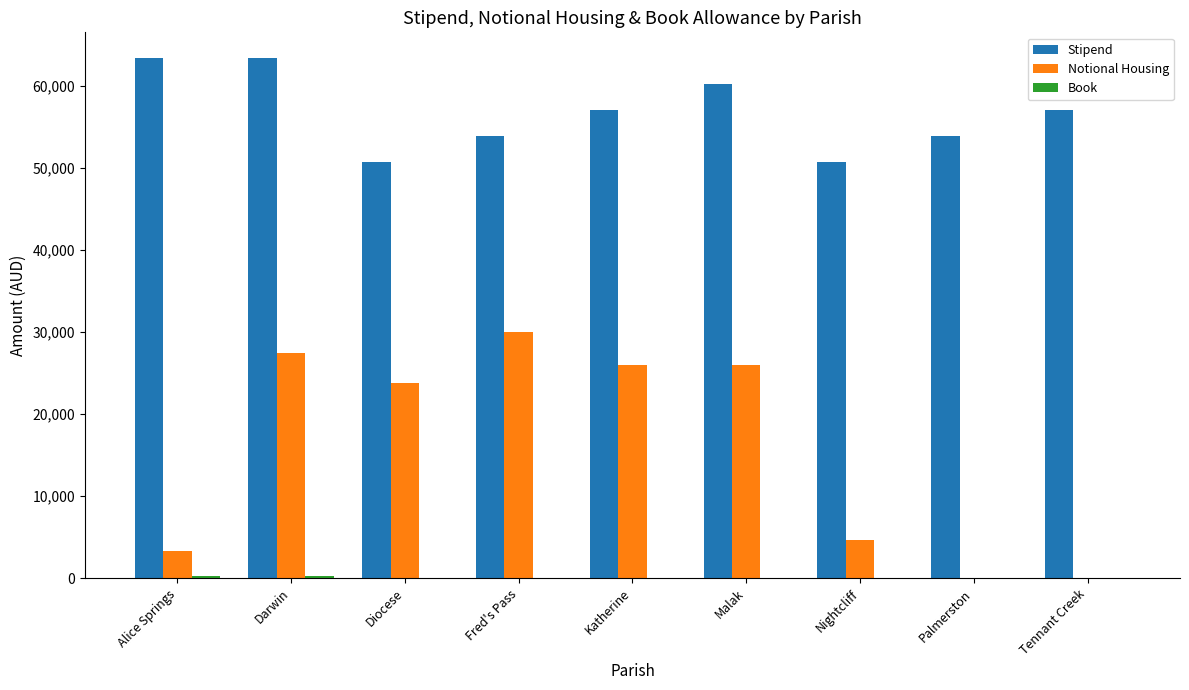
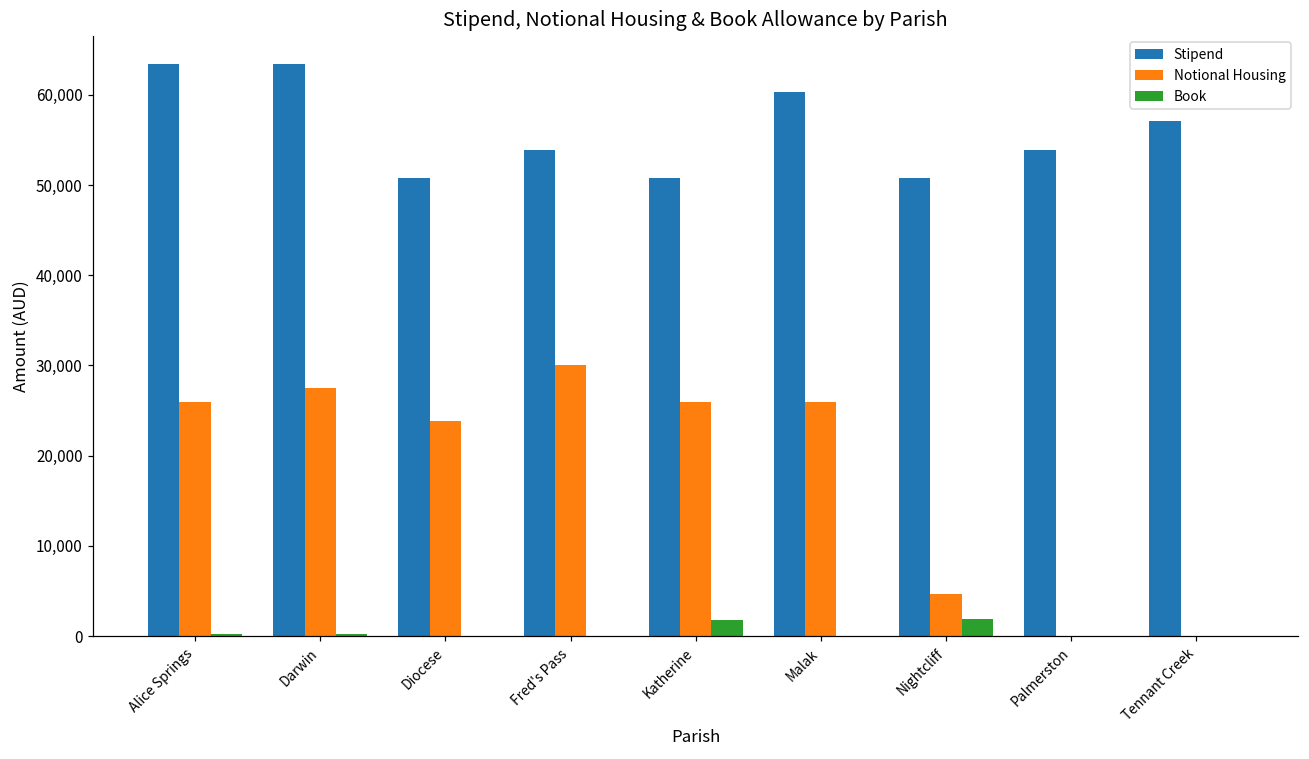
Notional Housing, Alice Springs: 3,000 -> 26,000
Stipend, Katherine: 57,000 -> 51,000
Book, Katherine: 0 -> 2,000
Book, Nightcliff: 0 -> 2,000
